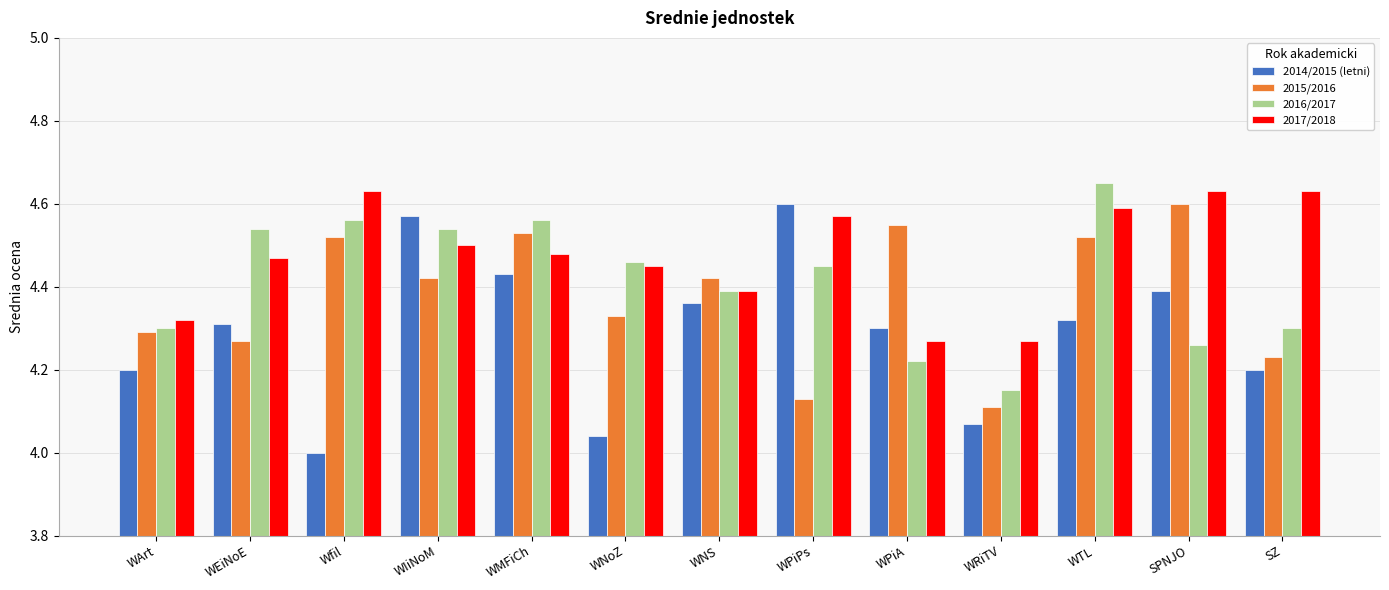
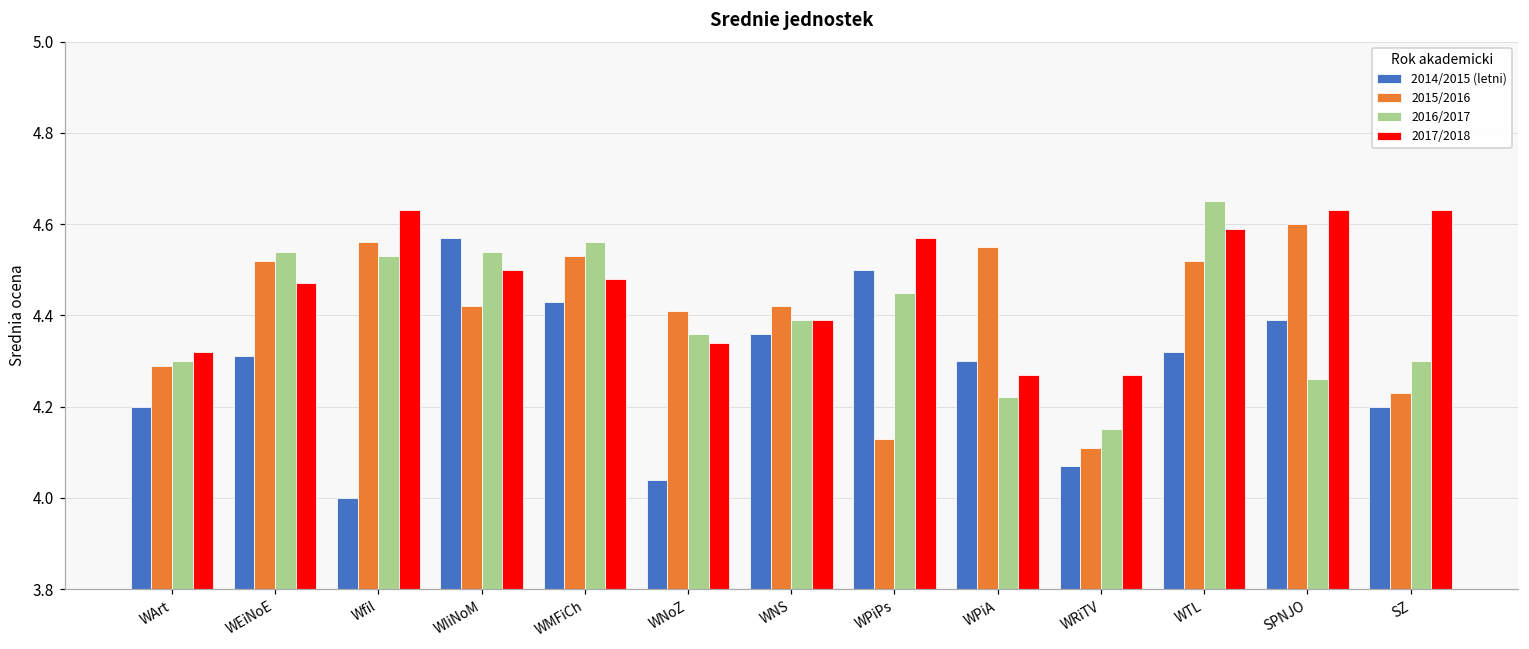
2015/2016, WEiNoE: 4.27 -> 4.52
2015/2016, Wfil: 4.52 -> 4.56
2016/2017, Wfil: 4.56 -> 4.53
2015/2016, WNoZ: 4.33 -> 4.41
2016/2017, WNoZ: 4.46 -> 4.36
2017/2018, WNoZ: 4.45 -> 4.34
2014/2015 (letni), WPiPs: 4.6 -> 4.5
